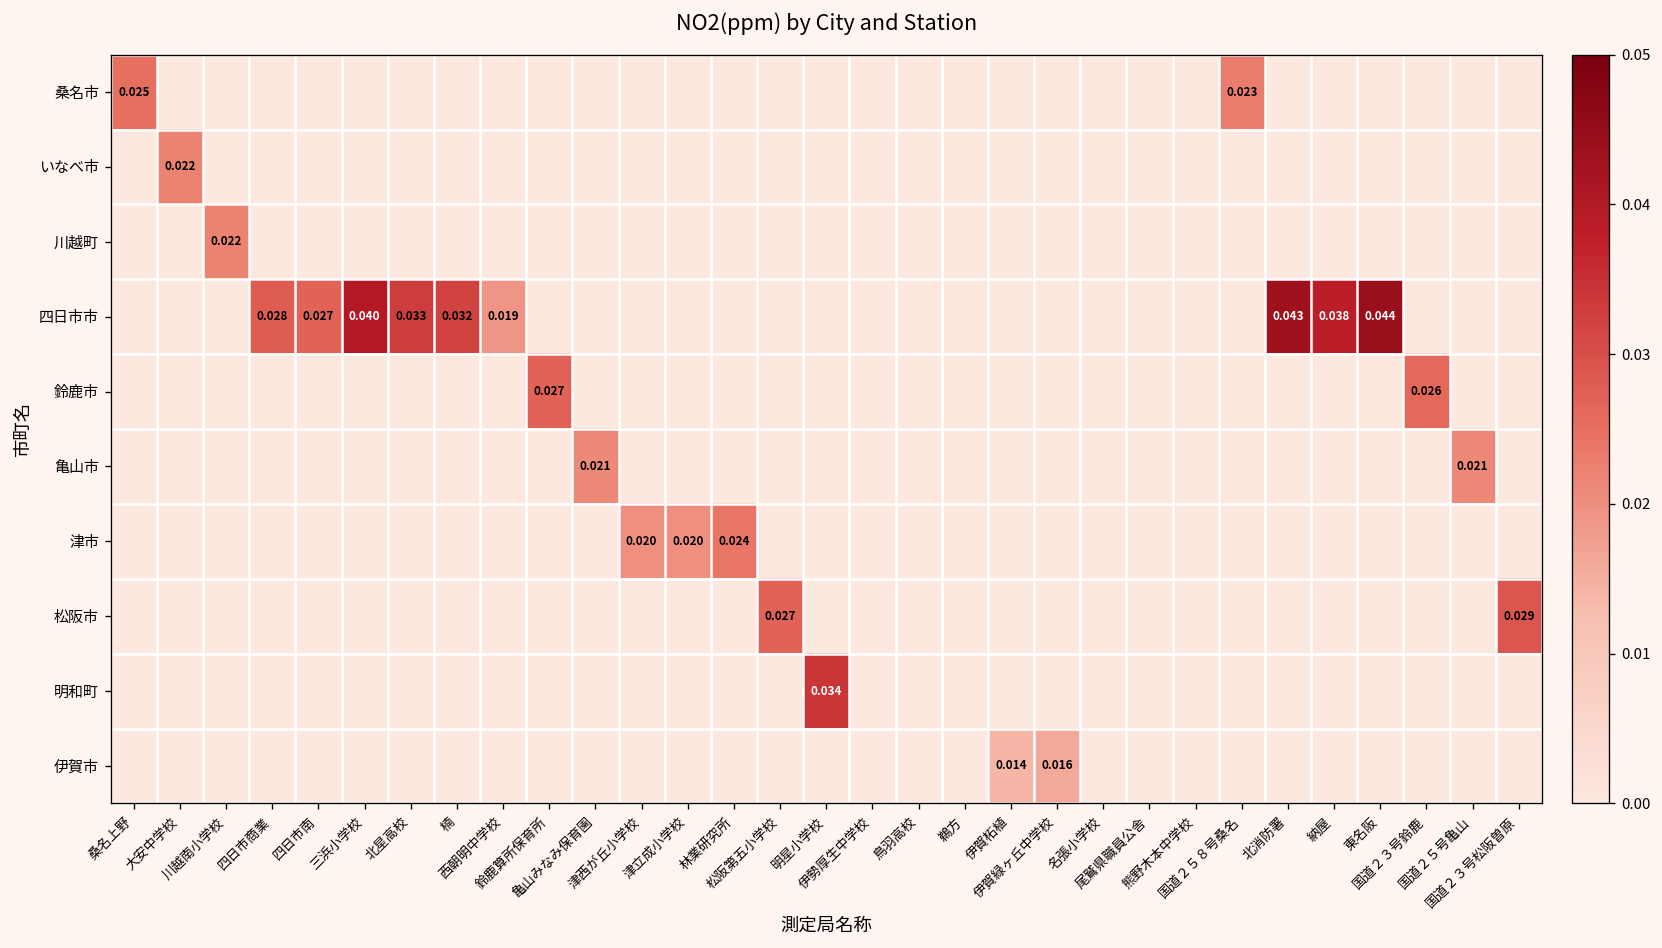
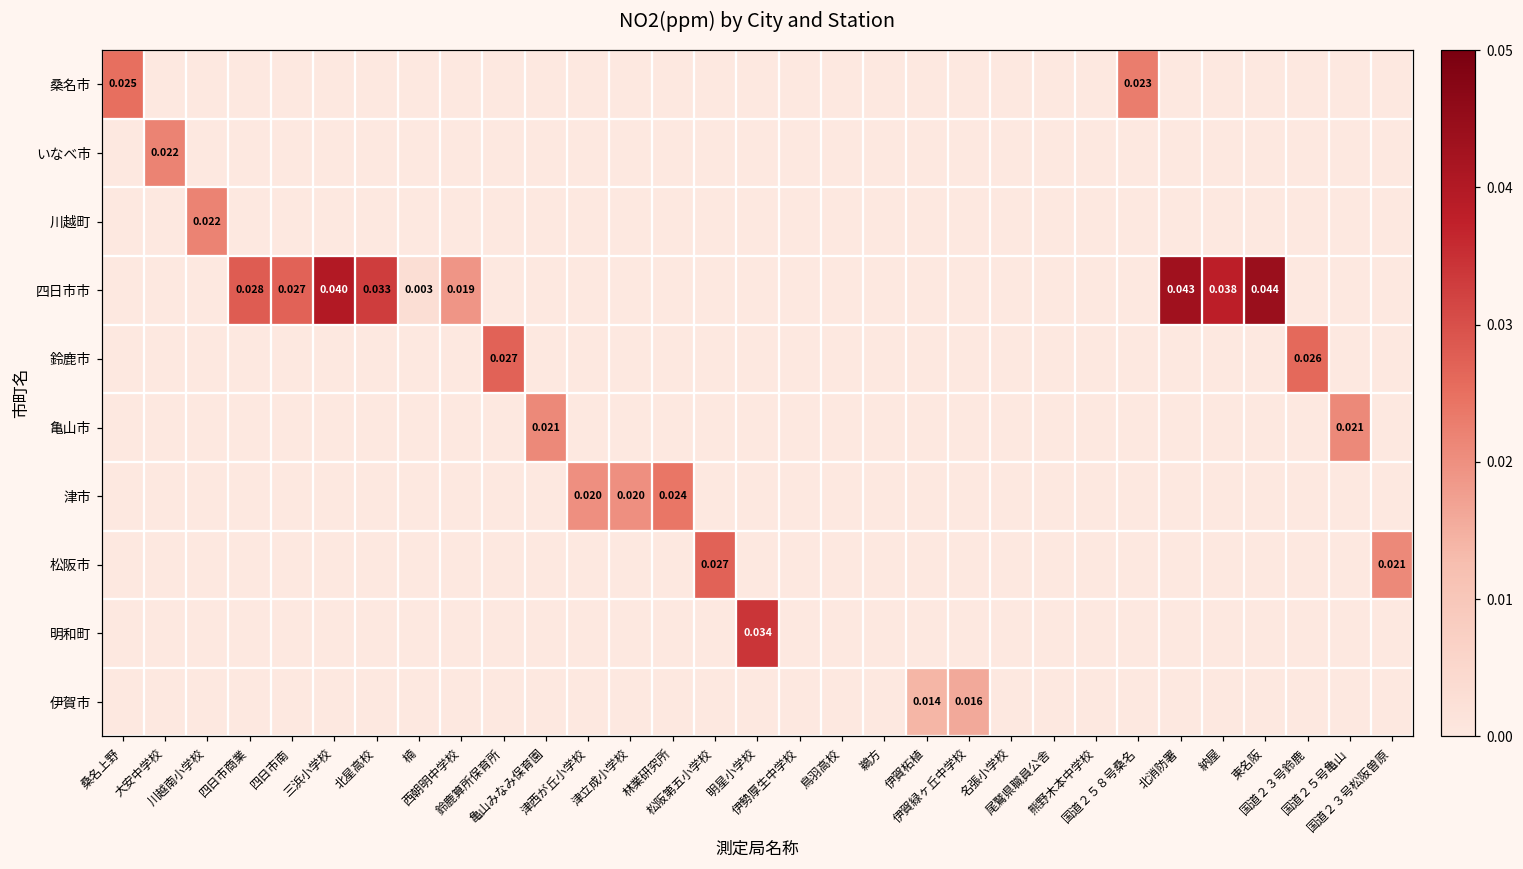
四日市市, 楠: 0.032 -> 0.003
松阪市, 国道２３号松阪曽原: 0.029 -> 0.021
